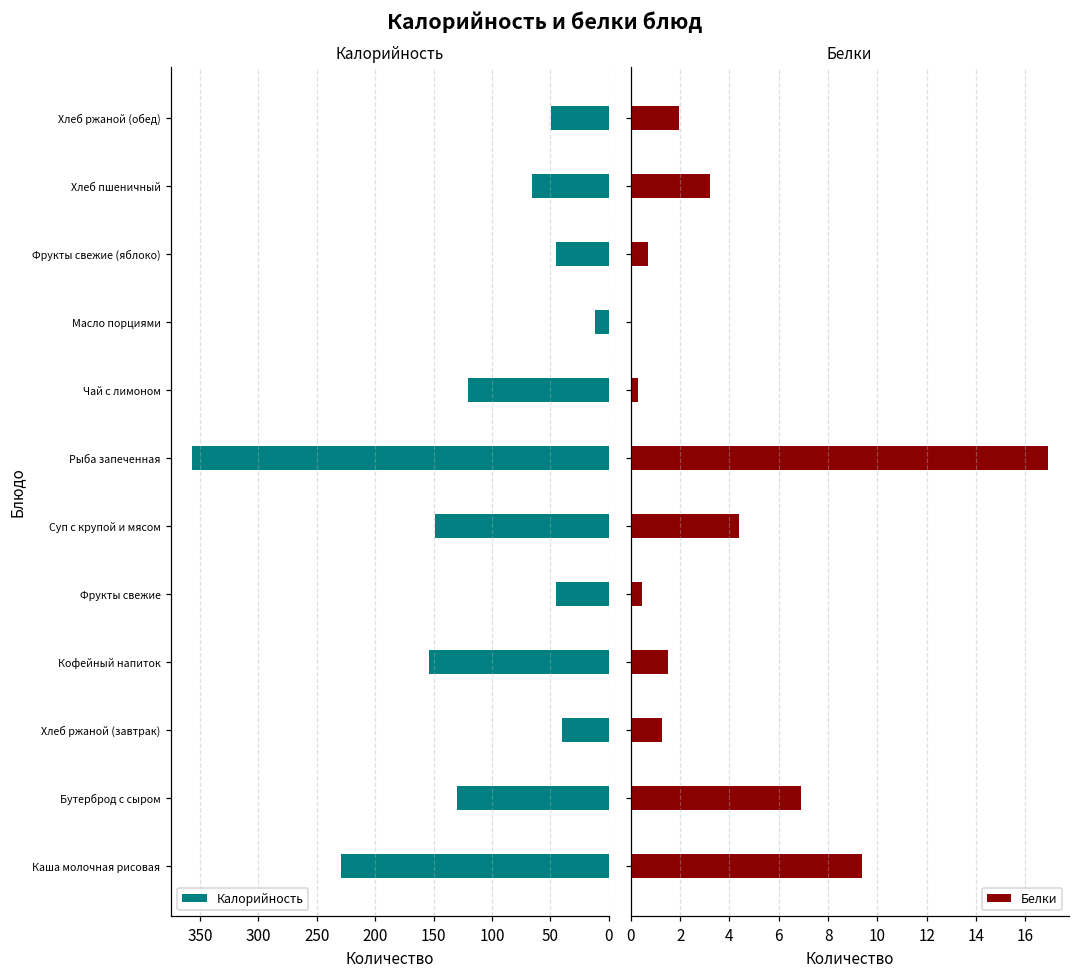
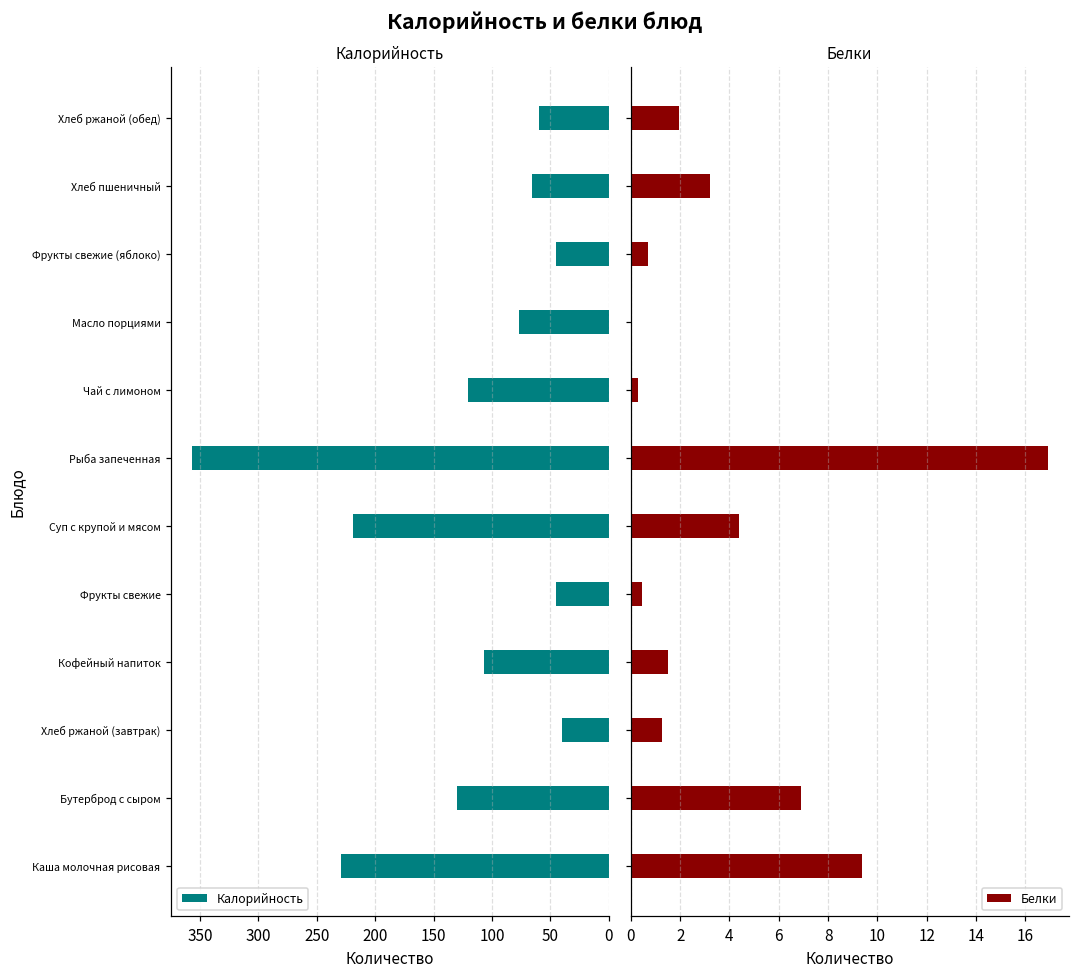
Калорийность, Хлеб ржаной (обед): 49 -> 60
Калорийность, Масло порциями: 12 -> 77
Калорийность, Суп с крупой и мясом: 149 -> 219
Калорийность, Кофейный напиток: 154 -> 107
